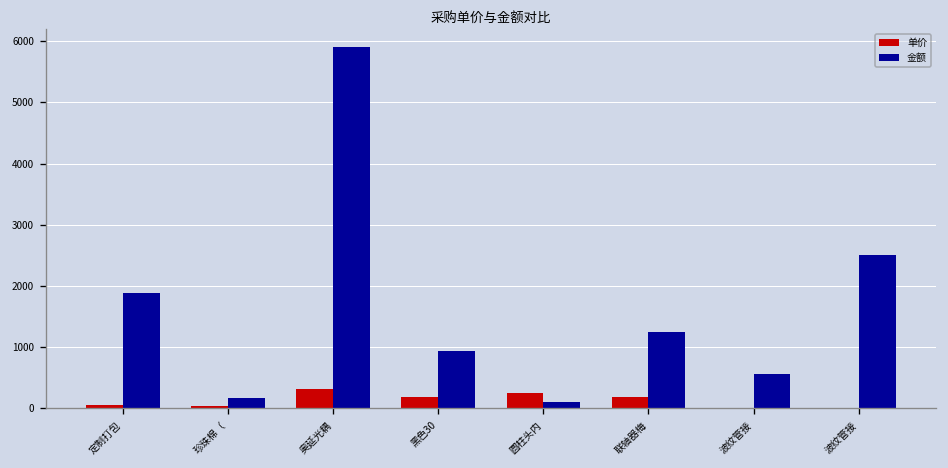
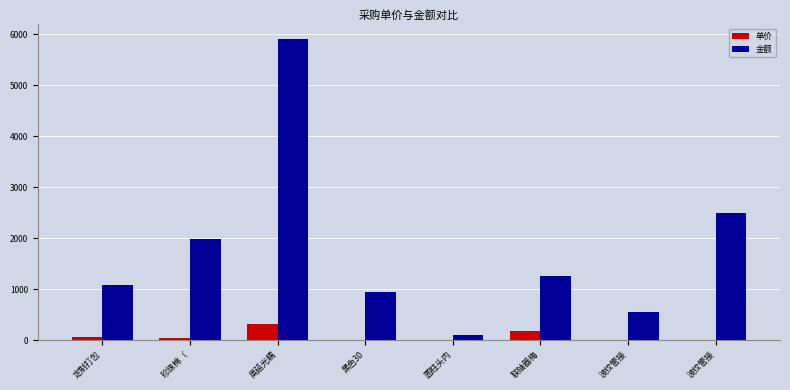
金额, 定制打包: 1900 -> 1100
金额, 珍珠棉（: 200 -> 2000
单价, 黑色30: 200 -> 0
单价, 圆柱头内: 200 -> 0
